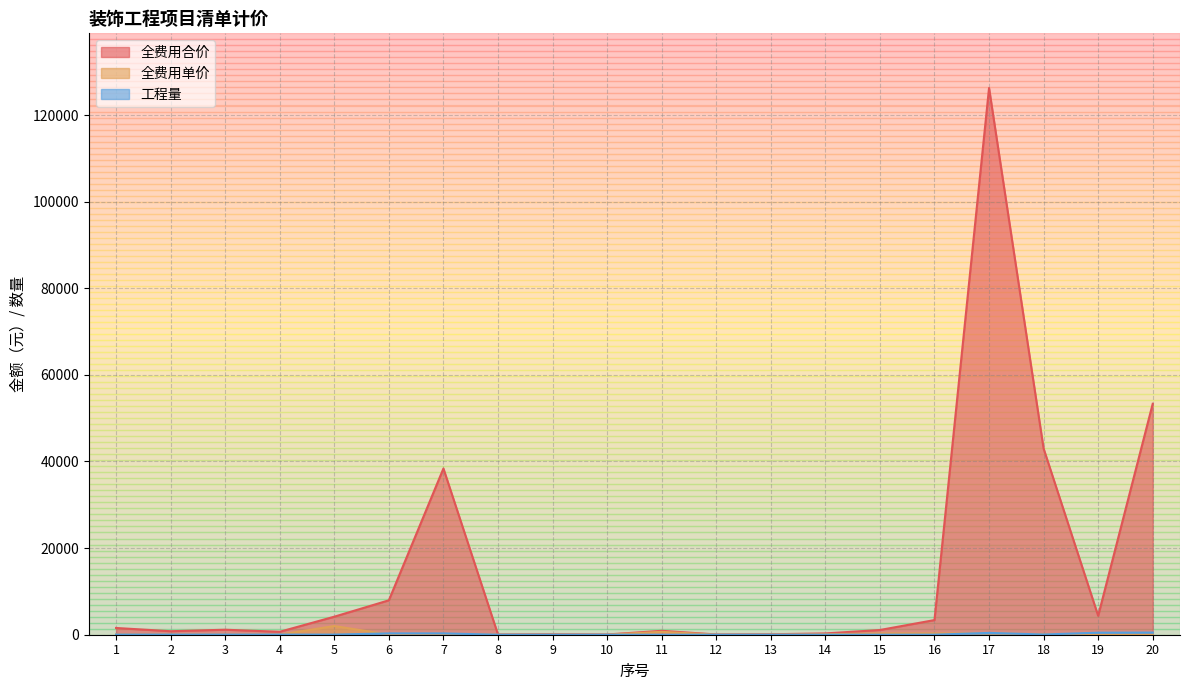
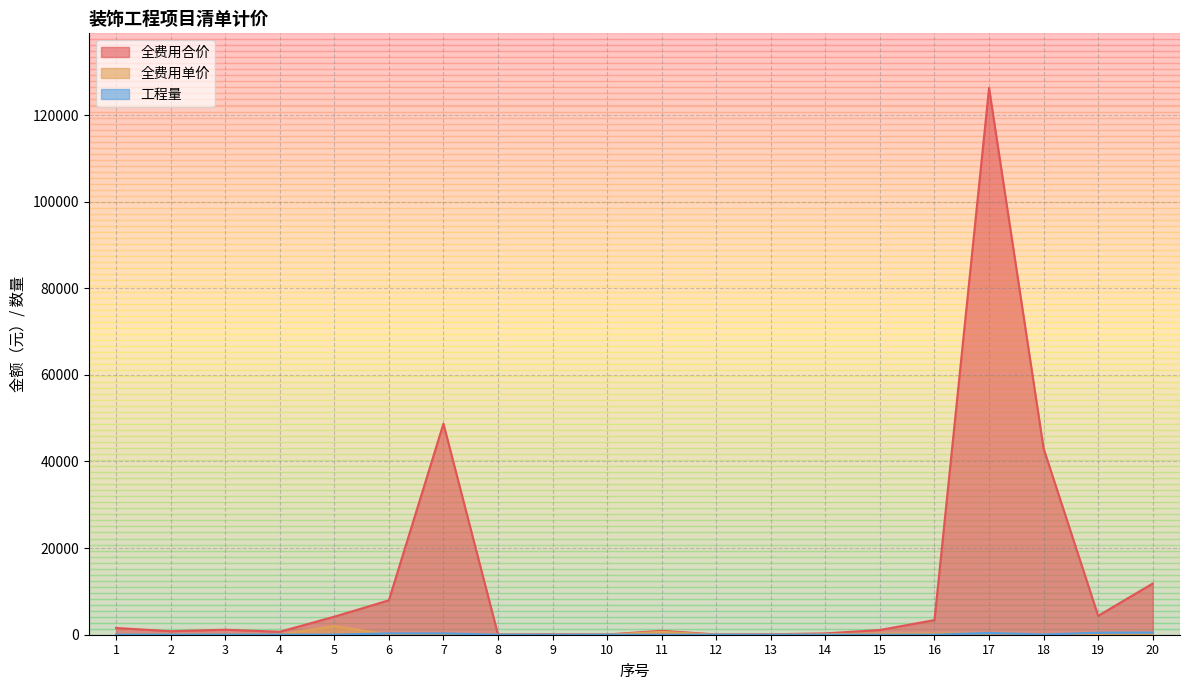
全费用合价, 7: 38000 -> 49000
全费用合价, 20: 53000 -> 12000
